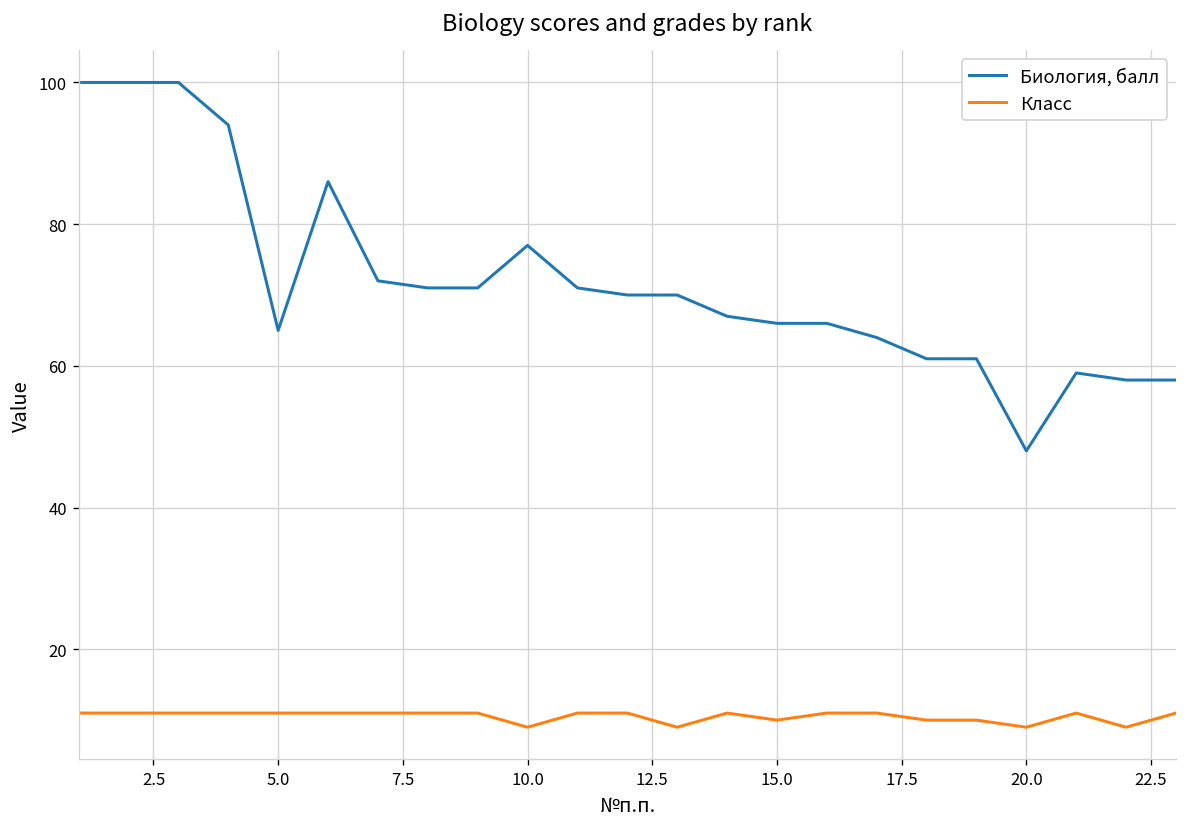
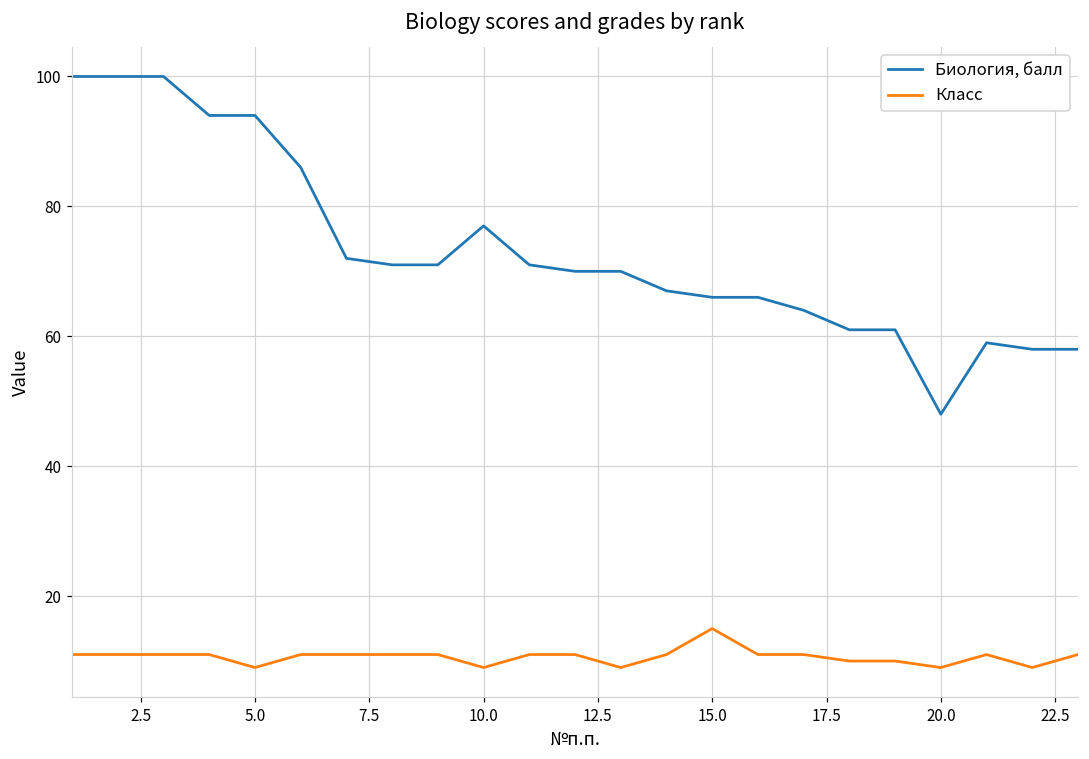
Биология, балл, 5.0: 65 -> 94
Класс, 5.0: 11 -> 9
Класс, 15.0: 10 -> 15
